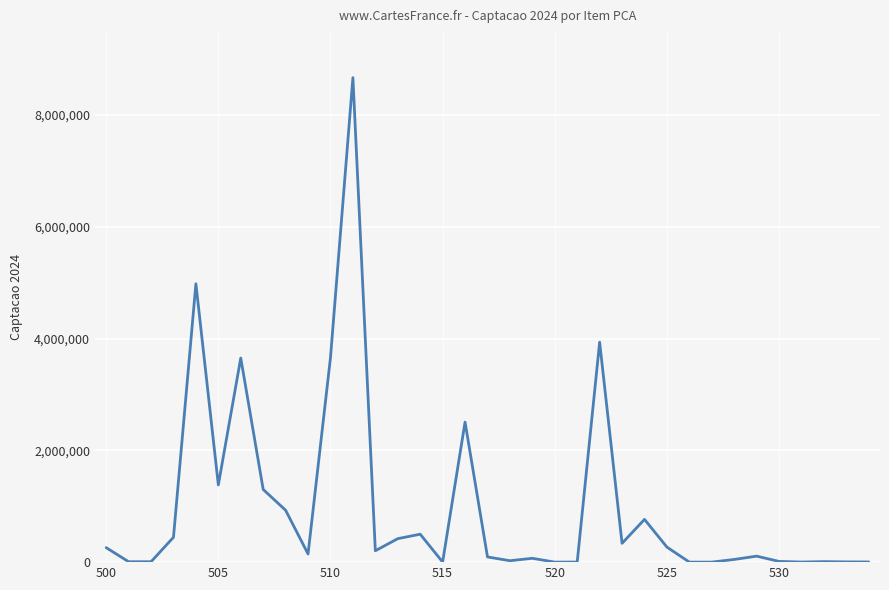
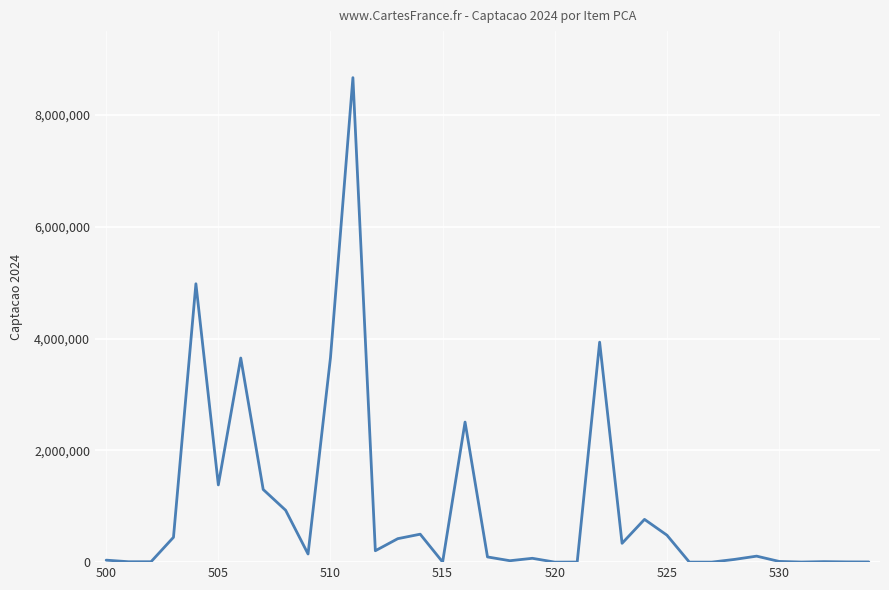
500: 300,000 -> 0
525: 300,000 -> 500,000
